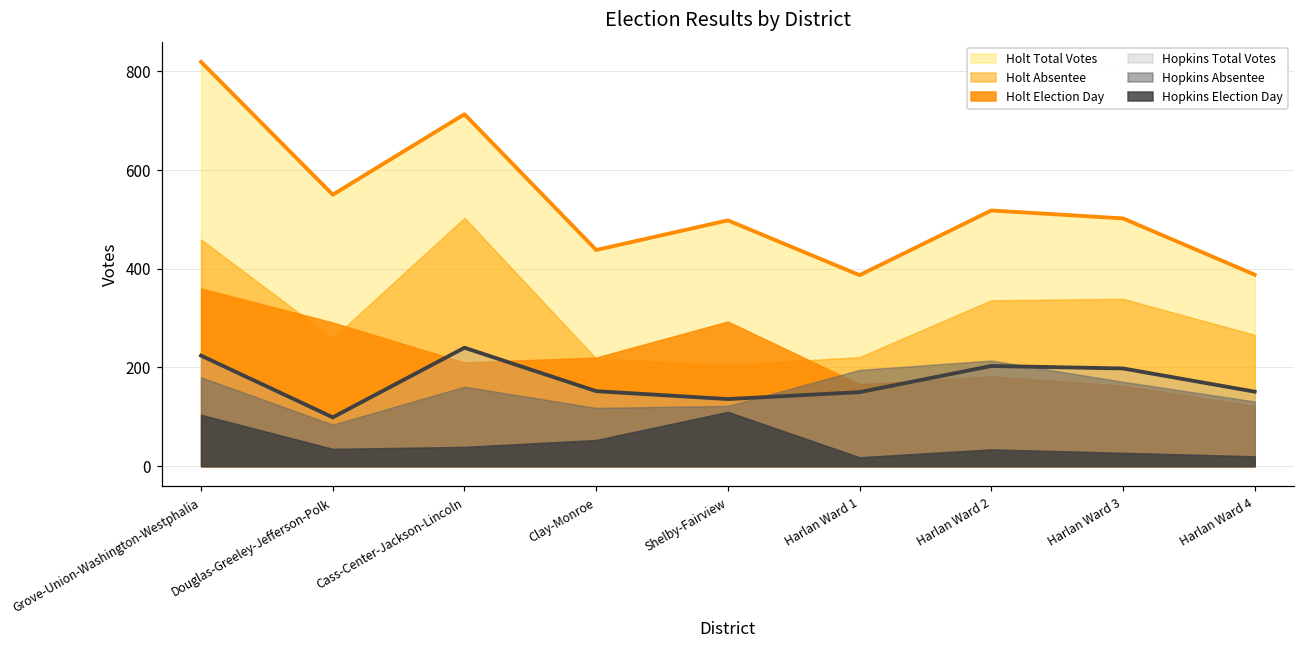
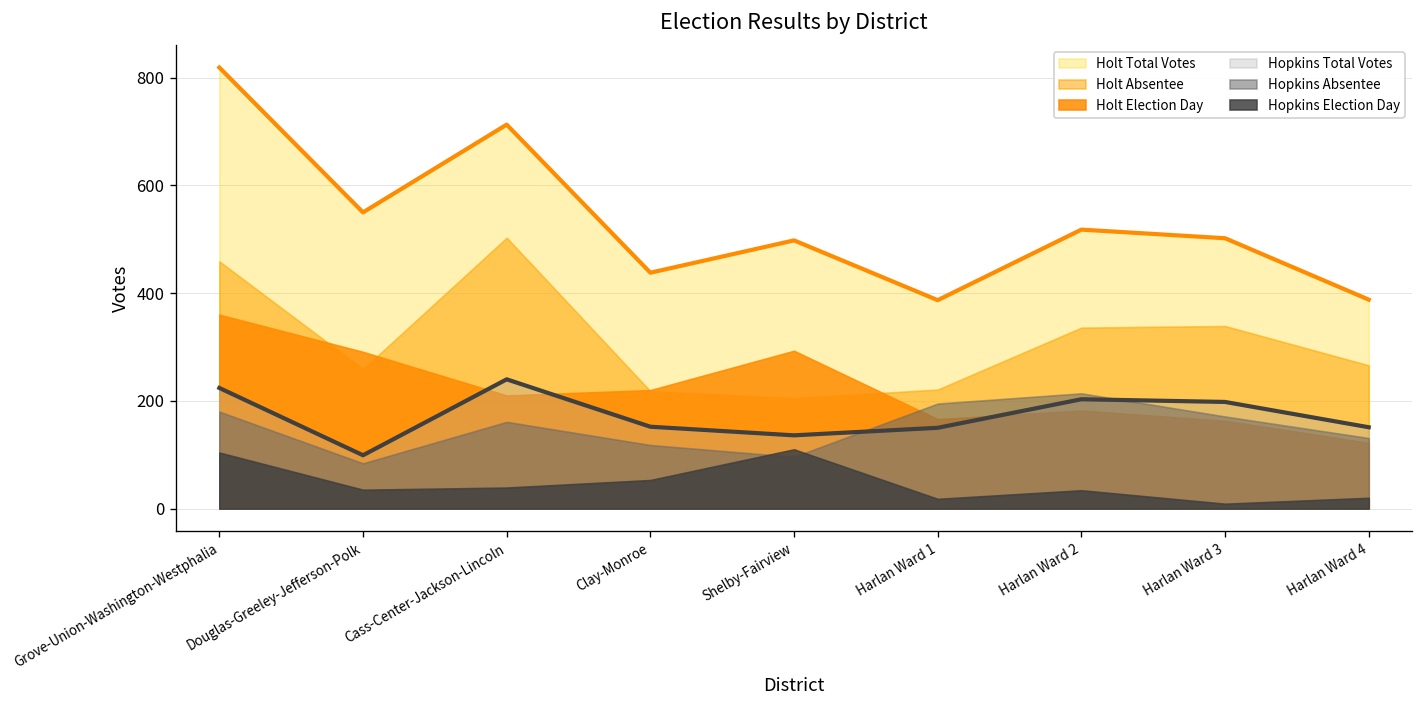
Hopkins Absentee, Shelby-Fairview: 120 -> 100
Hopkins Election Day, Harlan Ward 3: 30 -> 10
